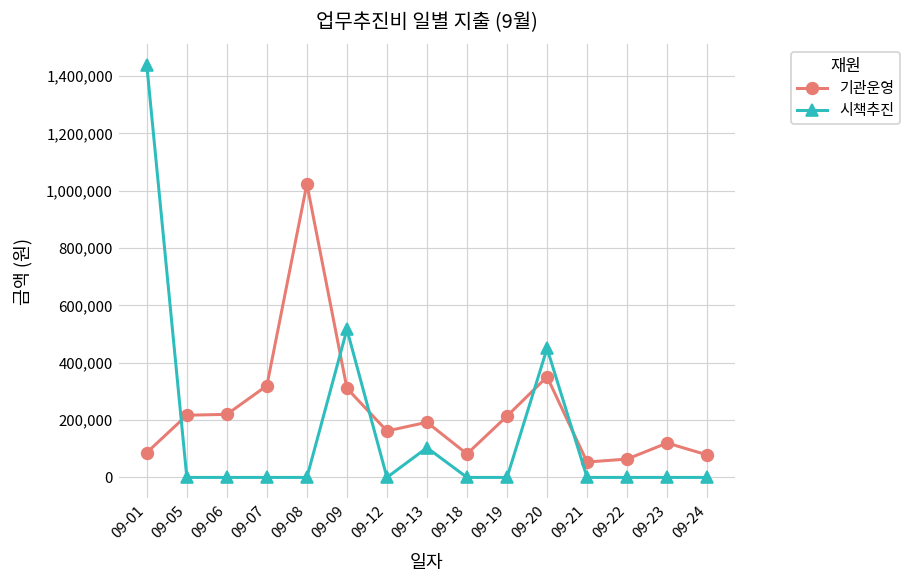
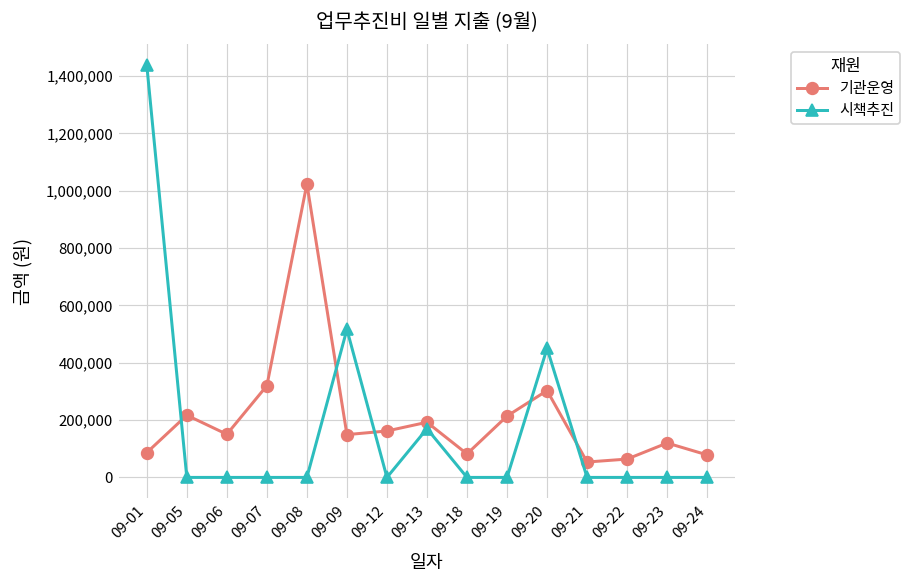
기관운영, 09-06: 220,000 -> 150,000
기관운영, 09-09: 310,000 -> 150,000
시책추진, 09-13: 100,000 -> 170,000
기관운영, 09-20: 350,000 -> 300,000
